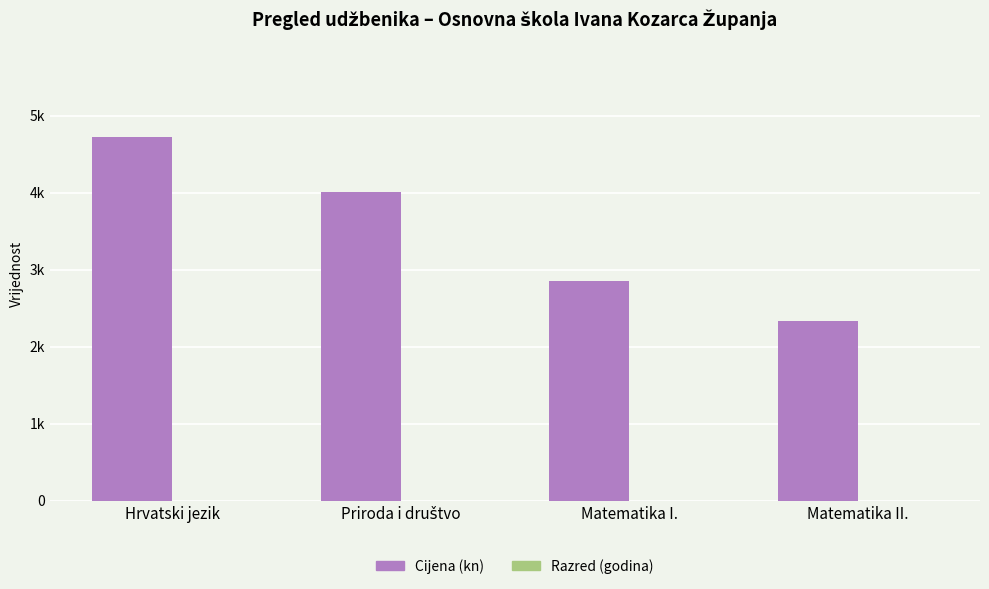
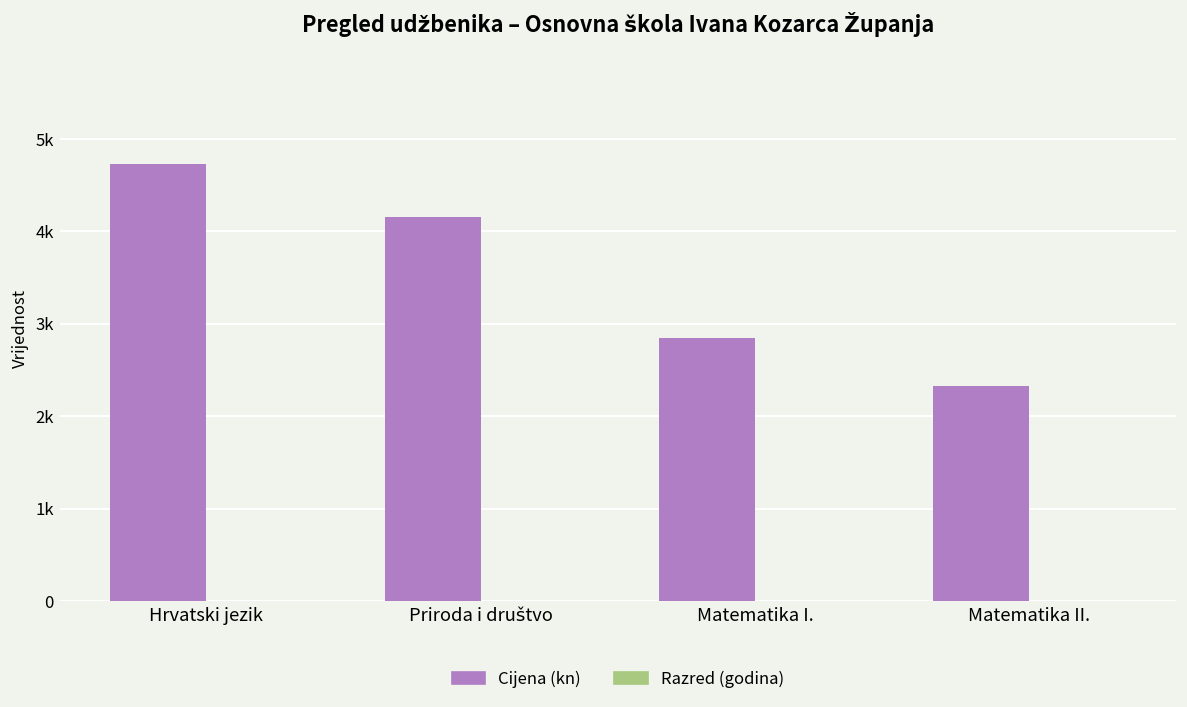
Cijena (kn), Priroda i društvo: 4000 -> 4200
